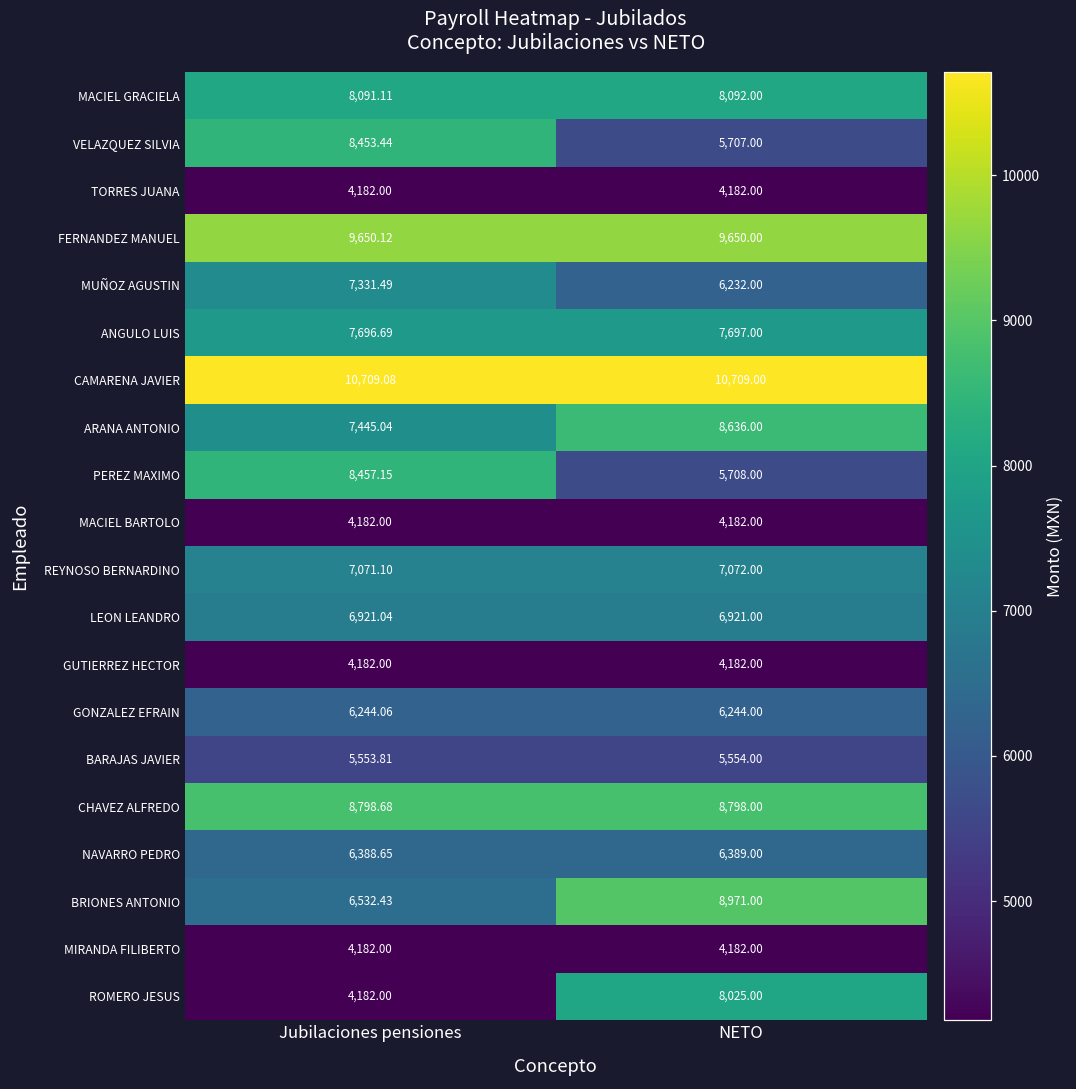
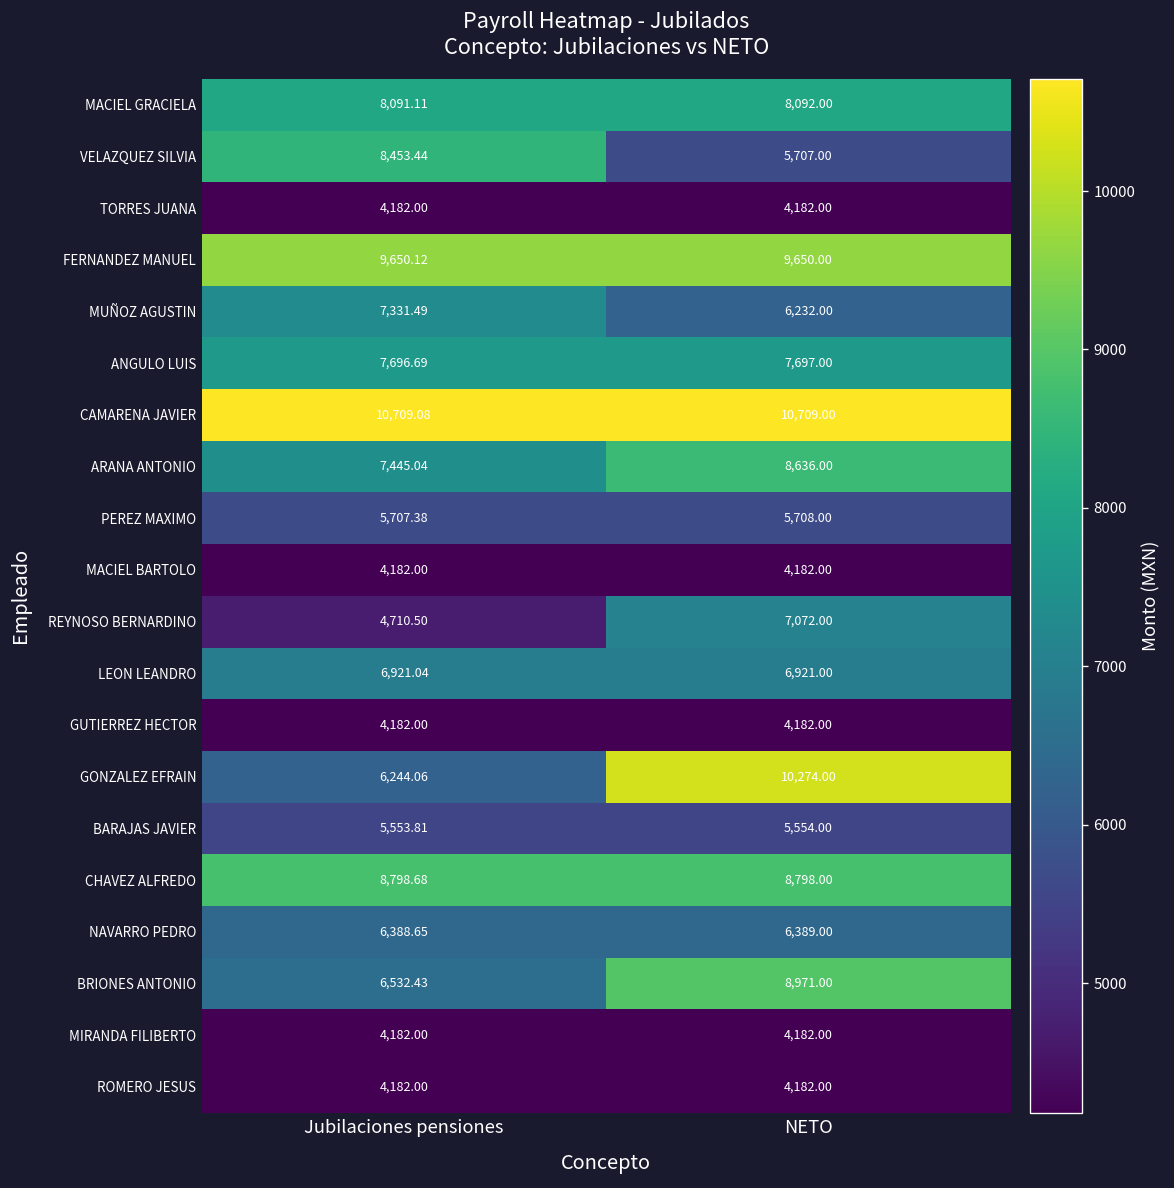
PEREZ MAXIMO, Jubilaciones pensiones: 8,457.15 -> 5,707.38
REYNOSO BERNARDINO, Jubilaciones pensiones: 7,071.10 -> 4,710.50
GONZALEZ EFRAIN, NETO: 6,244.00 -> 10,274.00
ROMERO JESUS, NETO: 8,025.00 -> 4,182.00
